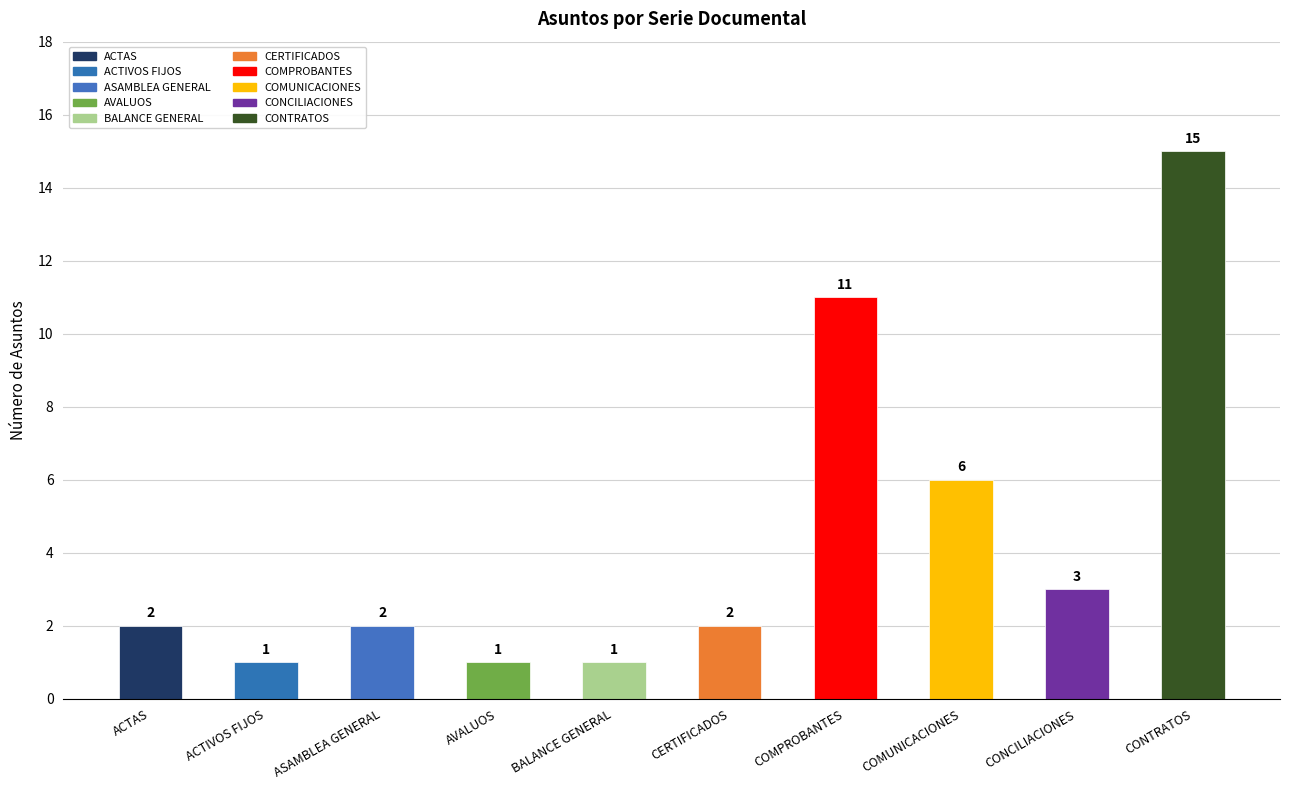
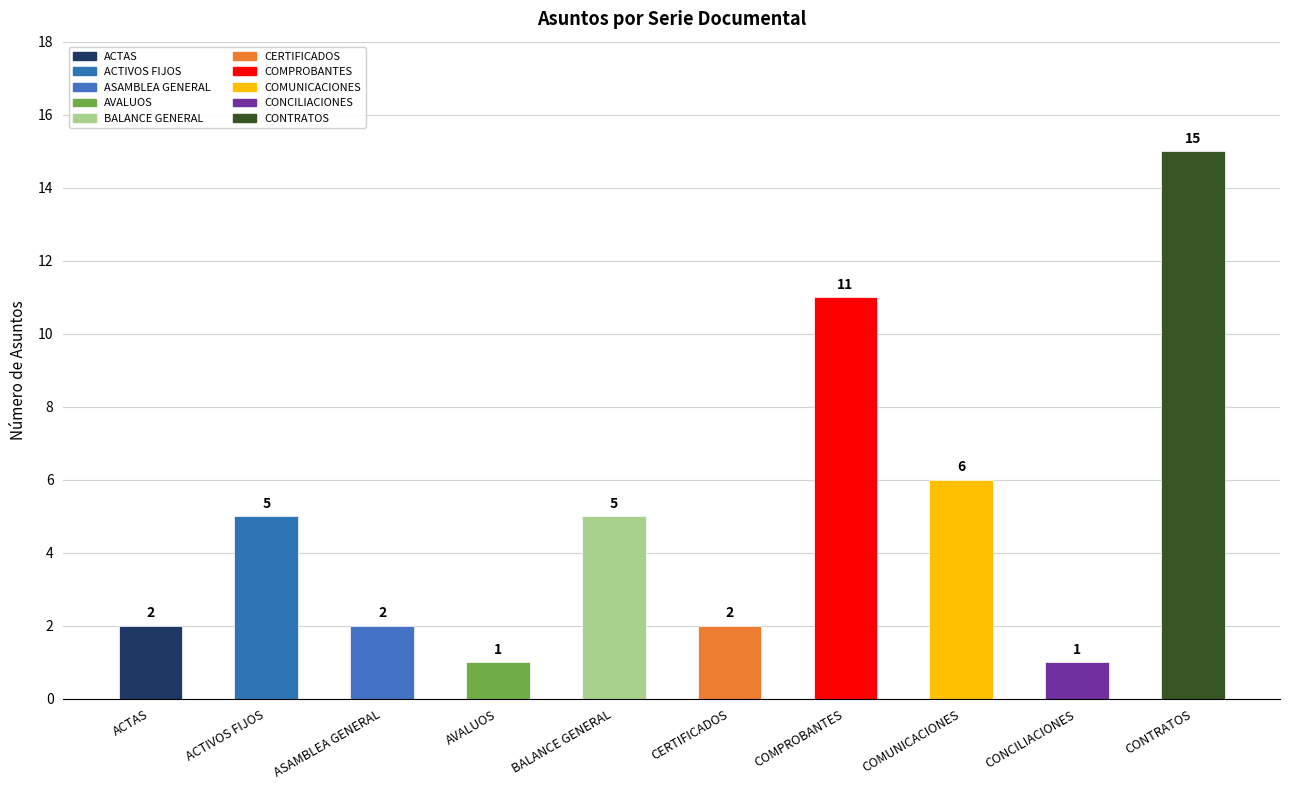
ACTIVOS FIJOS: 1 -> 5
BALANCE GENERAL: 1 -> 5
CONCILIACIONES: 3 -> 1
